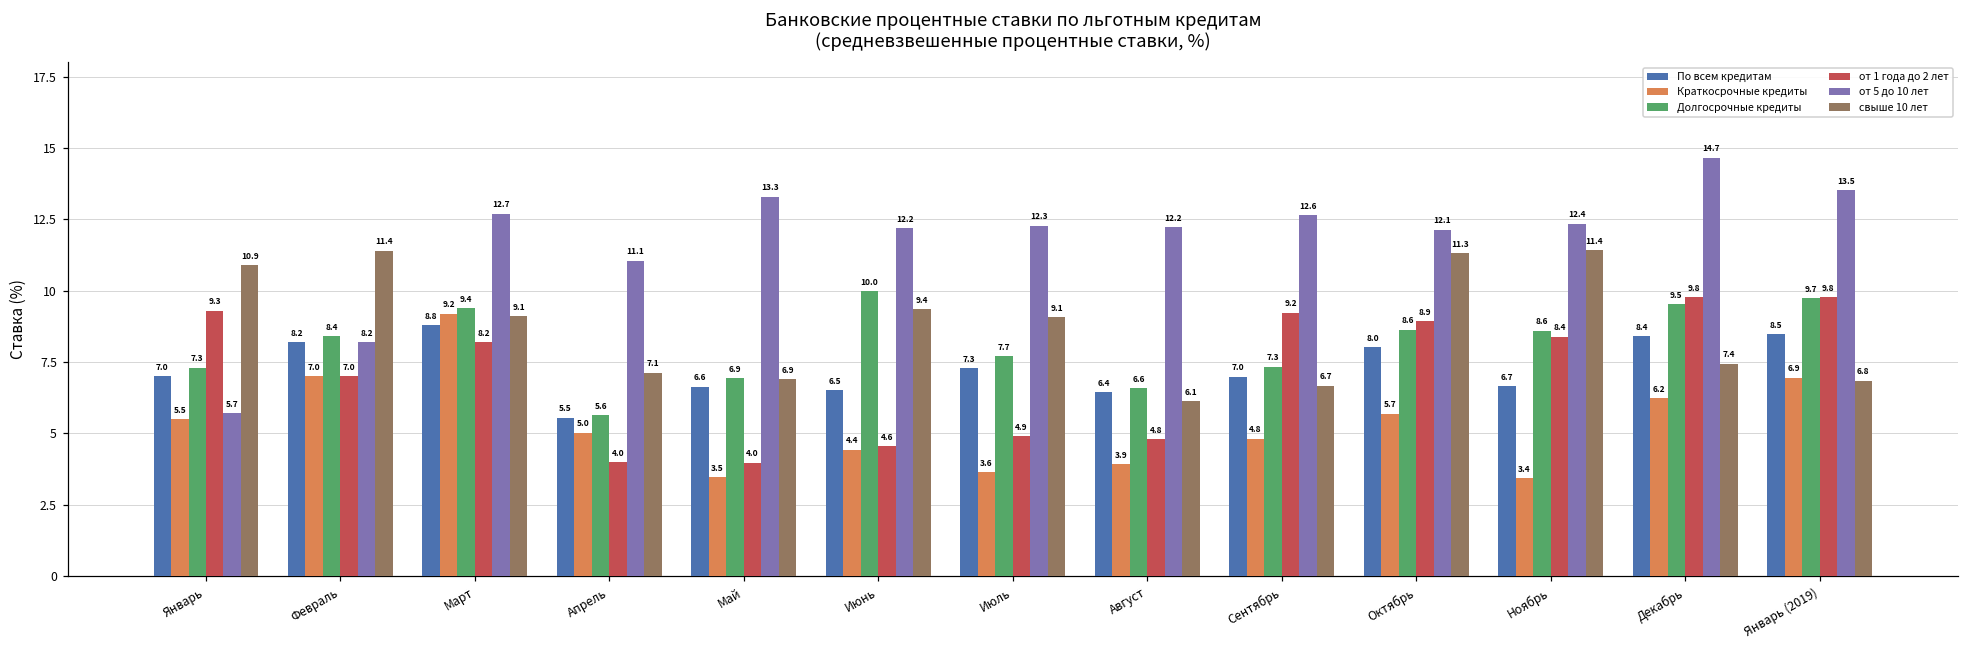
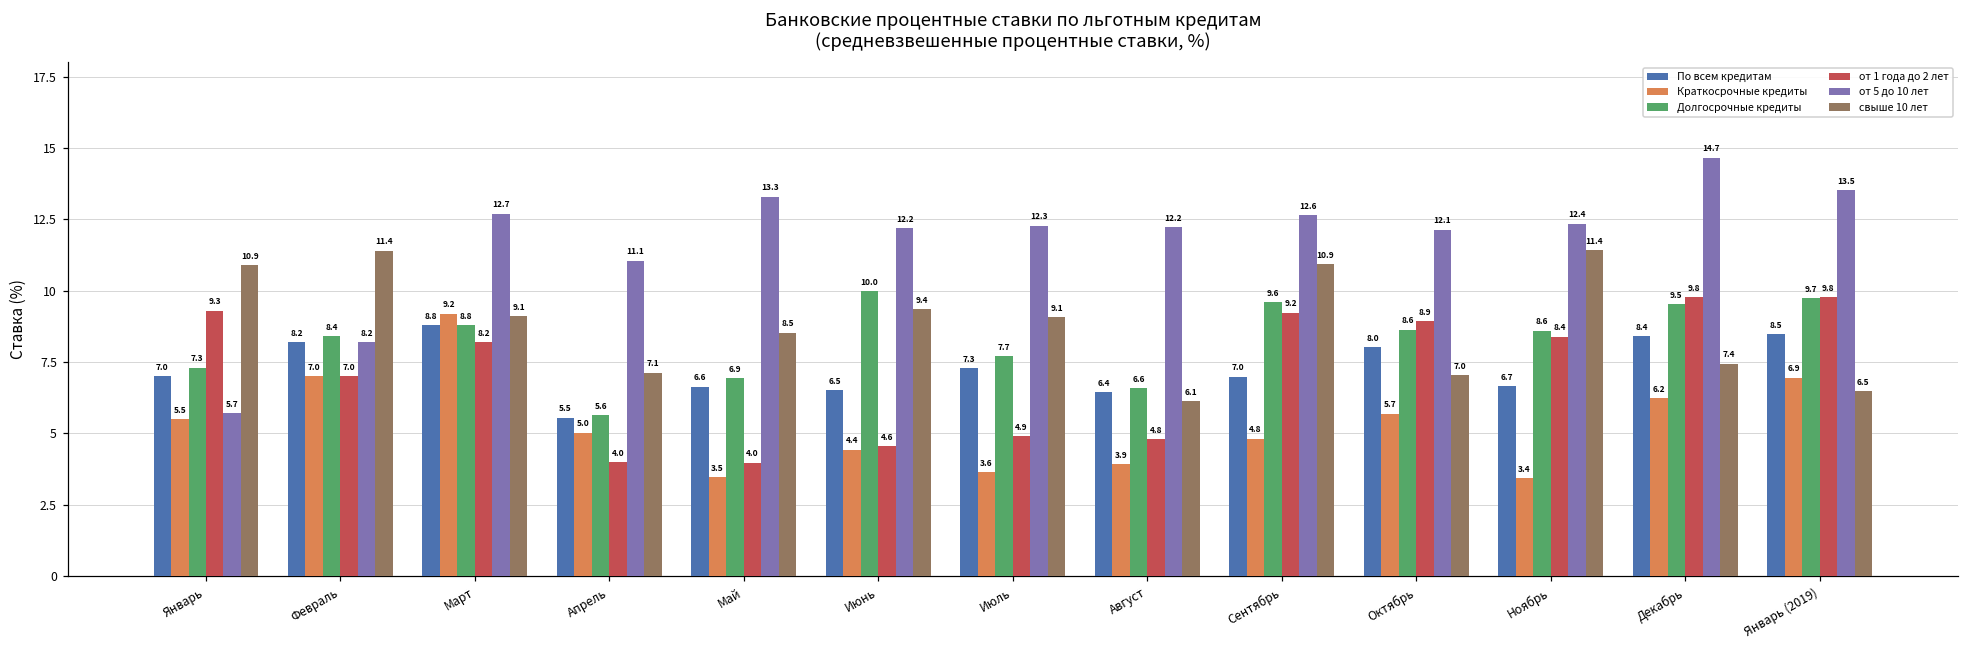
Долгосрочные кредиты, Март: 9.4 -> 8.8
свыше 10 лет, Май: 6.9 -> 8.5
Долгосрочные кредиты, Сентябрь: 7.3 -> 9.6
свыше 10 лет, Сентябрь: 6.7 -> 10.9
свыше 10 лет, Октябрь: 11.3 -> 7.0
свыше 10 лет, Январь (2019): 6.8 -> 6.5
